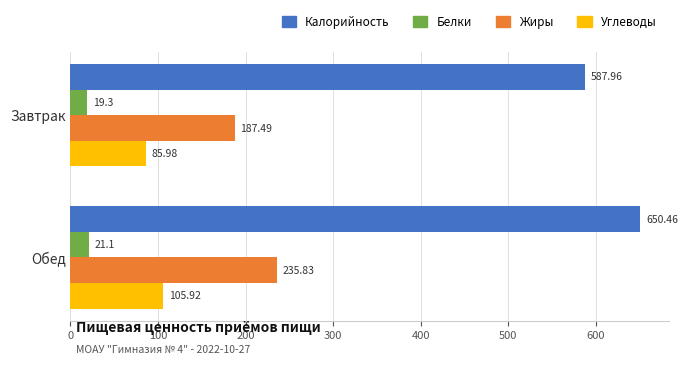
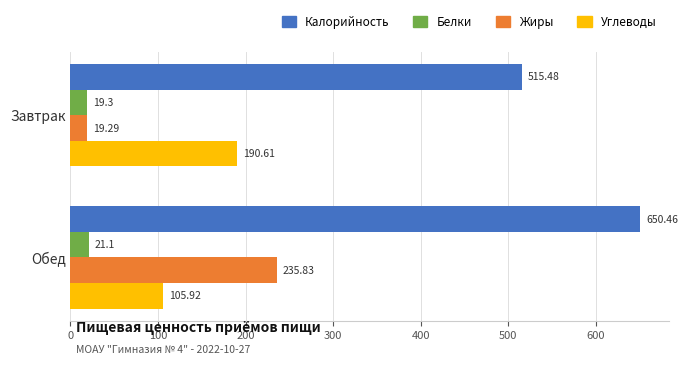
Калорийность, Завтрак: 587.96 -> 515.48
Жиры, Завтрак: 187.49 -> 19.29
Углеводы, Завтрак: 85.98 -> 190.61
